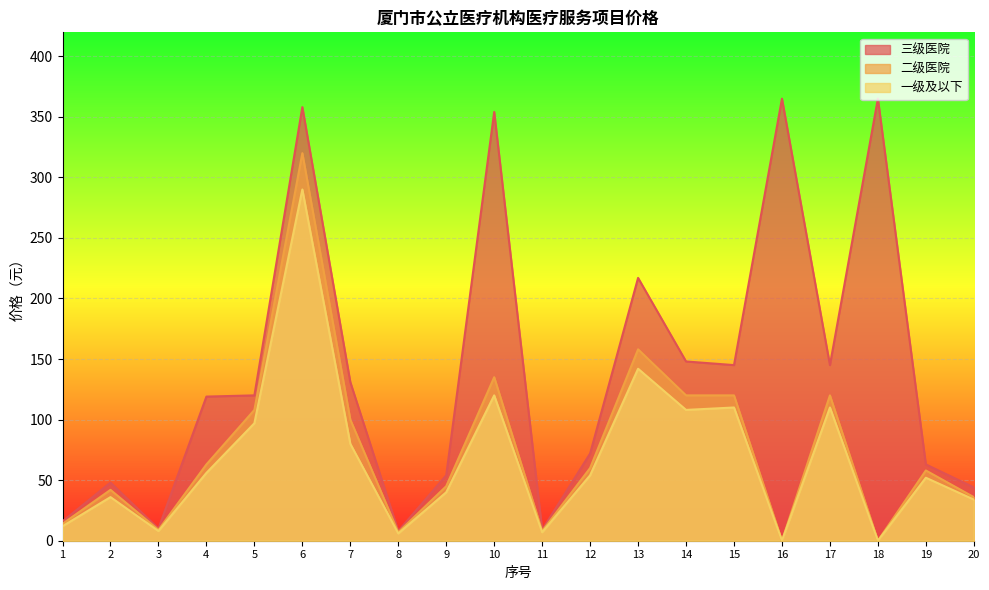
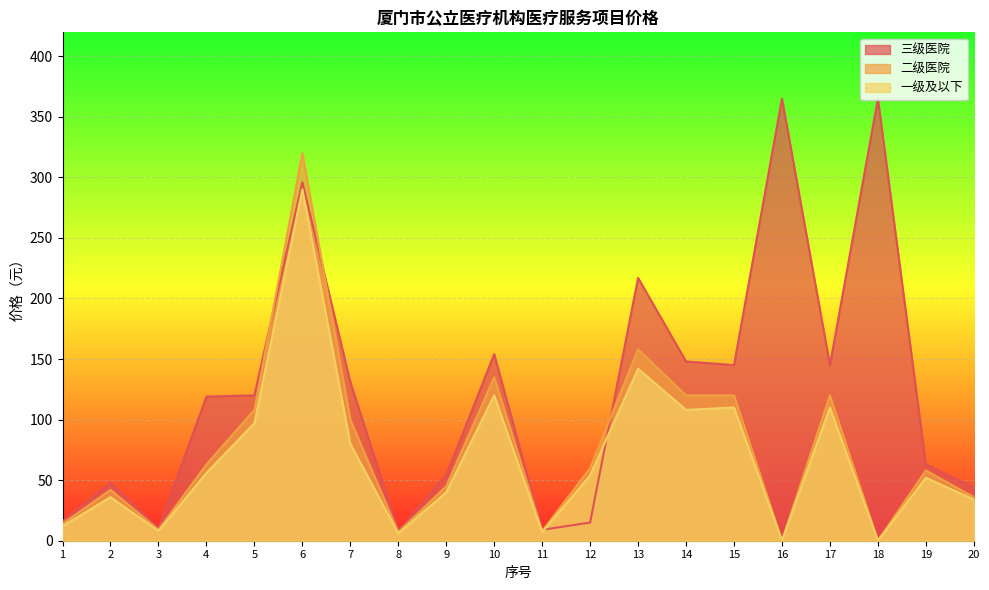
三级医院, 6: 358 -> 296
三级医院, 10: 354 -> 154
三级医院, 12: 72 -> 15
